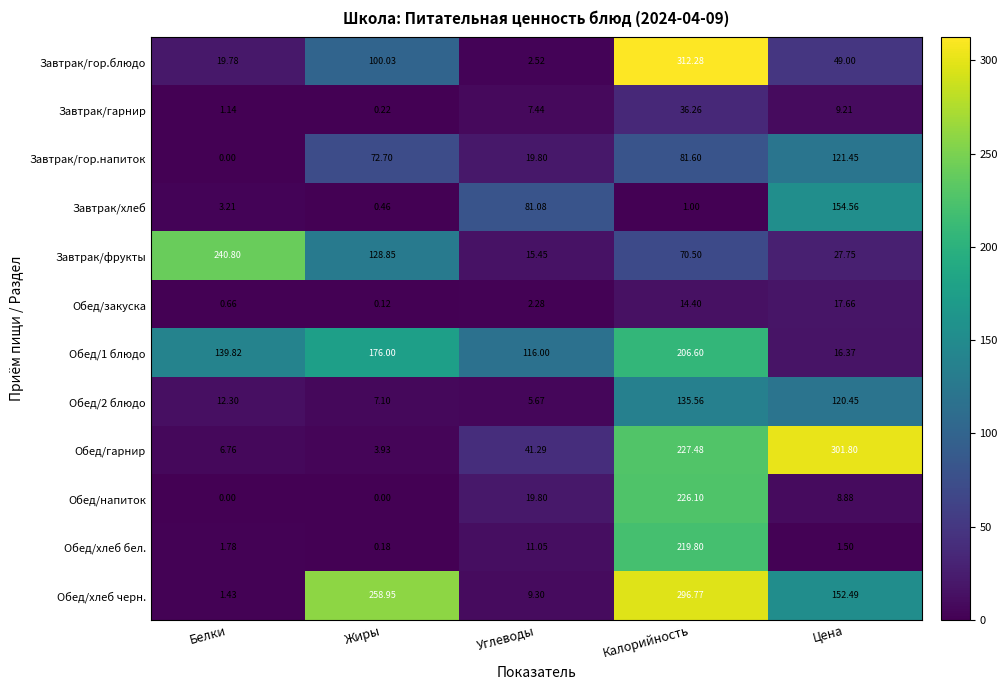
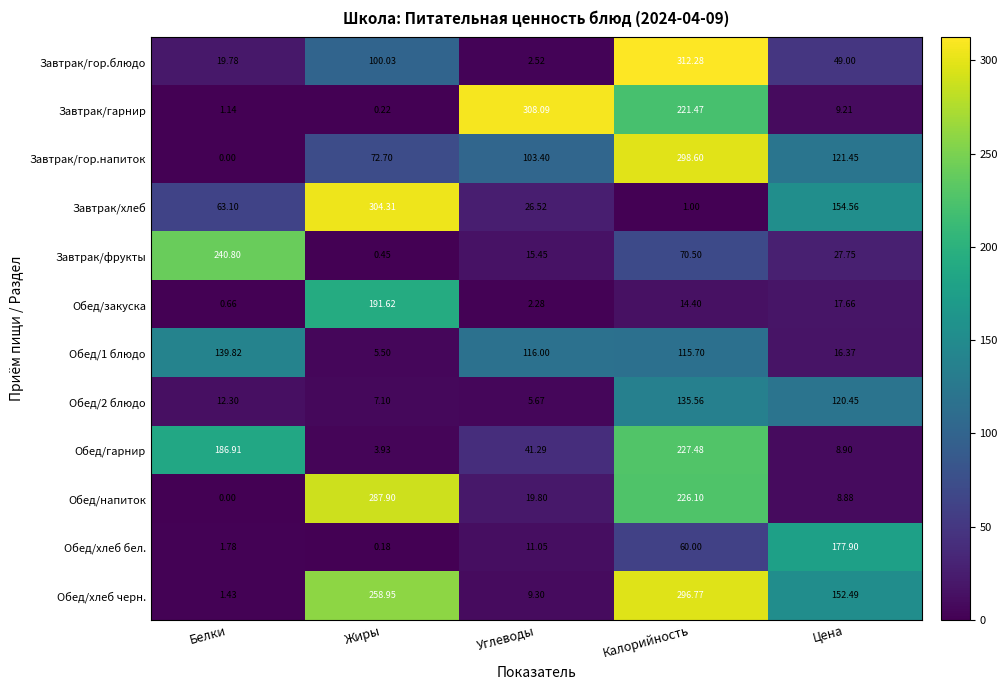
Завтрак/гарнир, Углеводы: 7.44 -> 308.09
Завтрак/гарнир, Калорийность: 36.26 -> 221.47
Завтрак/гор.напиток, Углеводы: 19.80 -> 103.40
Завтрак/гор.напиток, Калорийность: 81.60 -> 298.60
Завтрак/хлеб, Белки: 3.21 -> 63.10
Завтрак/хлеб, Жиры: 0.46 -> 304.31
Завтрак/хлеб, Углеводы: 81.08 -> 26.52
Завтрак/фрукты, Жиры: 128.85 -> 0.45
Обед/закуска, Жиры: 0.12 -> 191.62
Обед/1 блюдо, Жиры: 176.00 -> 5.50
Обед/1 блюдо, Калорийность: 206.60 -> 115.70
Обед/гарнир, Белки: 6.76 -> 186.91
Обед/гарнир, Цена: 301.80 -> 8.90
Обед/напиток, Жиры: 0.00 -> 287.90
Обед/хлеб бел., Калорийность: 219.80 -> 60.00
Обед/хлеб бел., Цена: 1.50 -> 177.90
